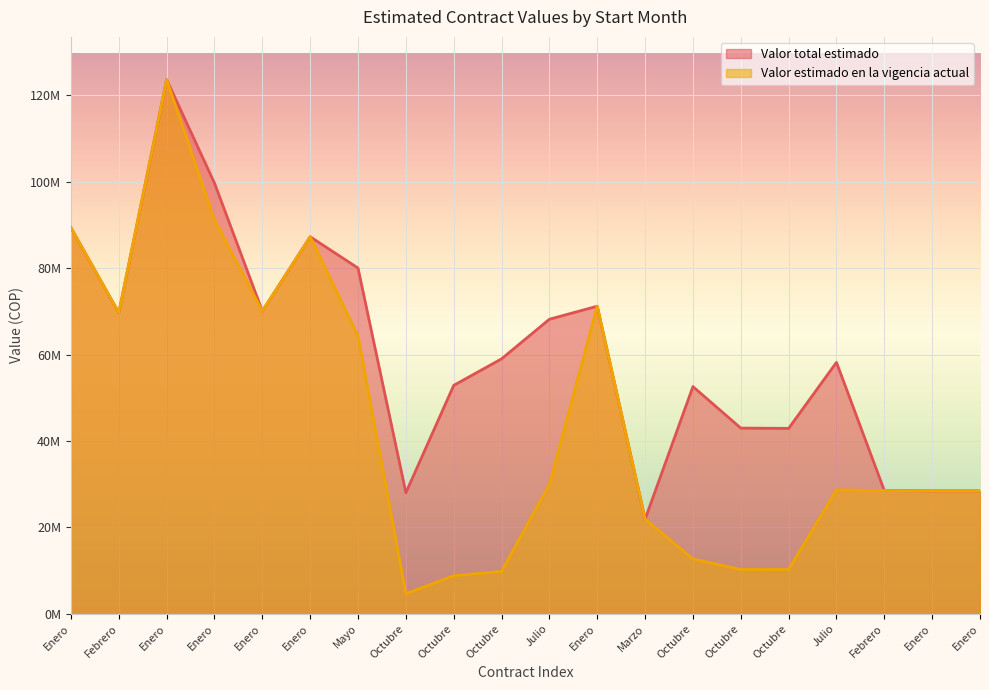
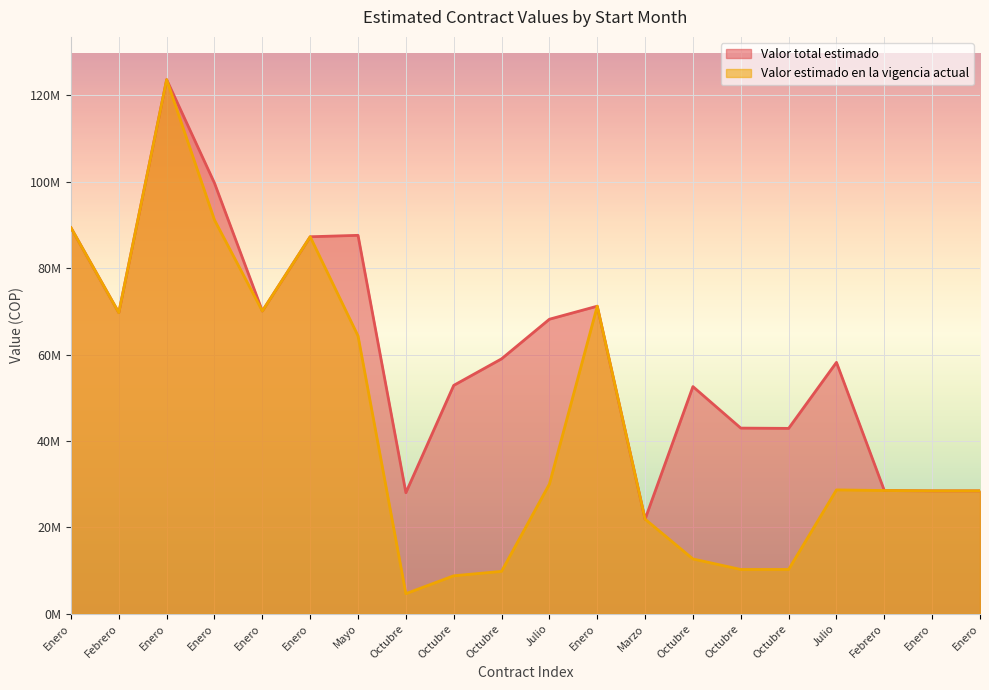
Valor total estimado, Mayo: 80000000 -> 88000000
